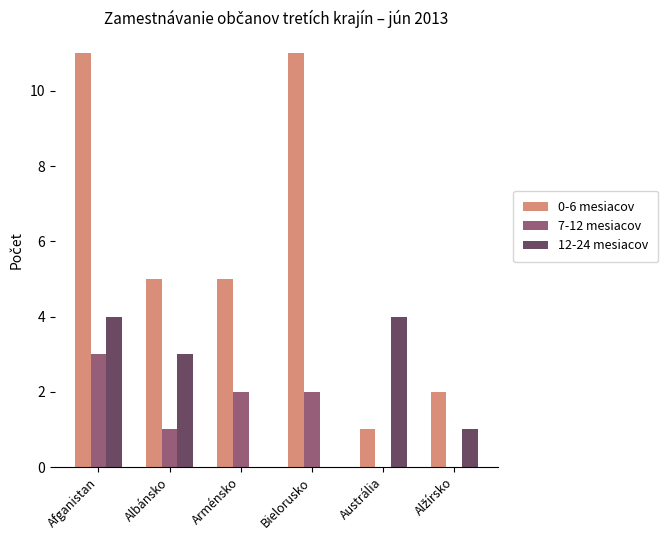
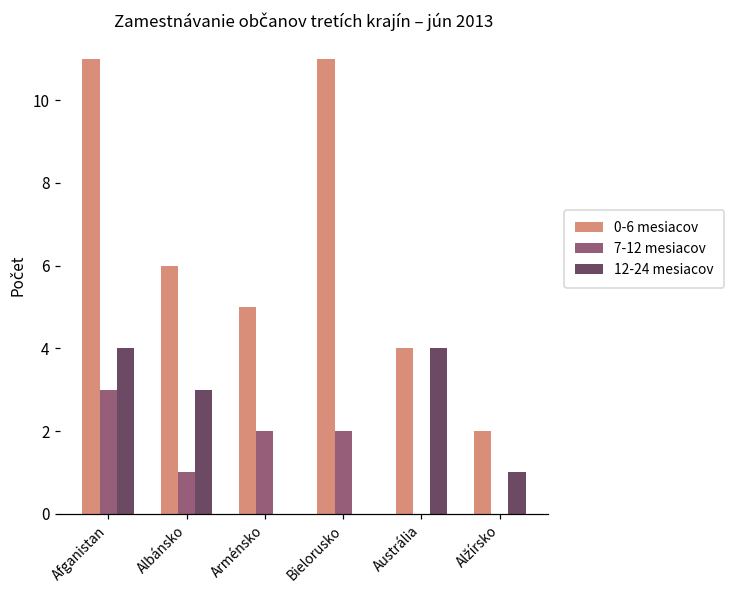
0-6 mesiacov, Albánsko: 5 -> 6
0-6 mesiacov, Austrália: 1 -> 4
